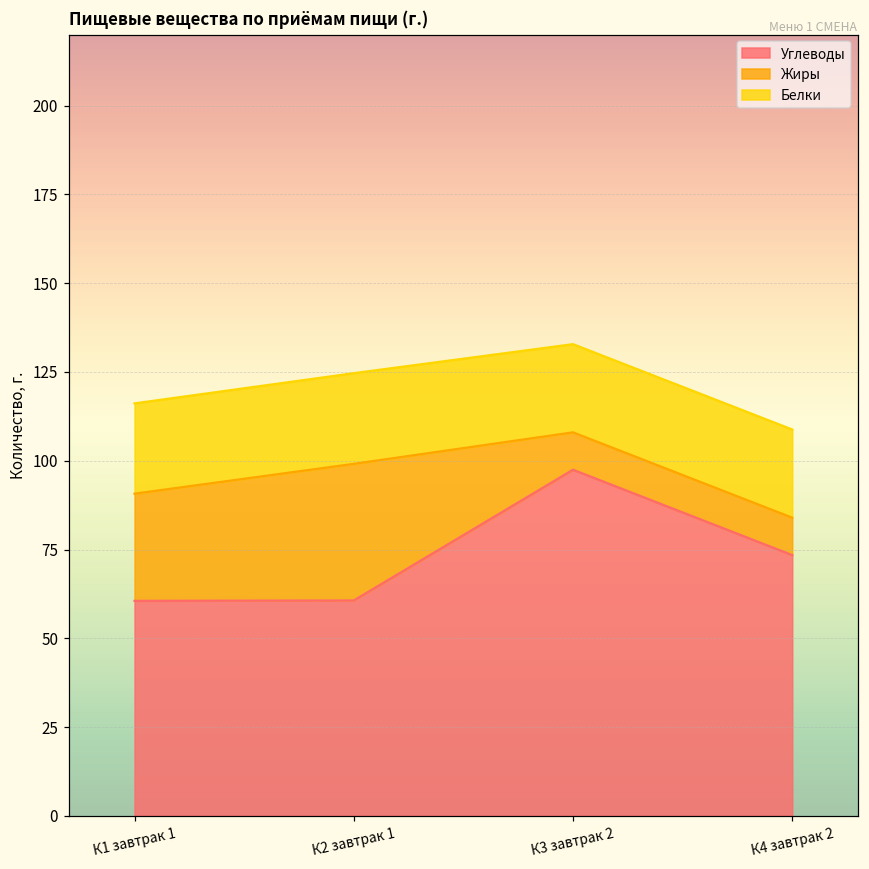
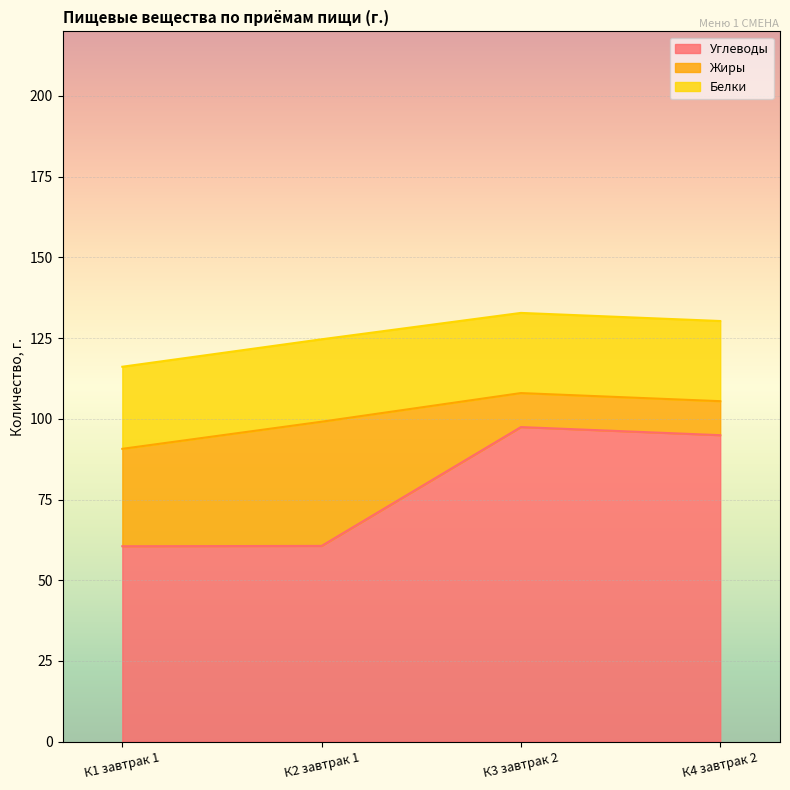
Углеводы, К4 завтрак 2: 73 -> 95
